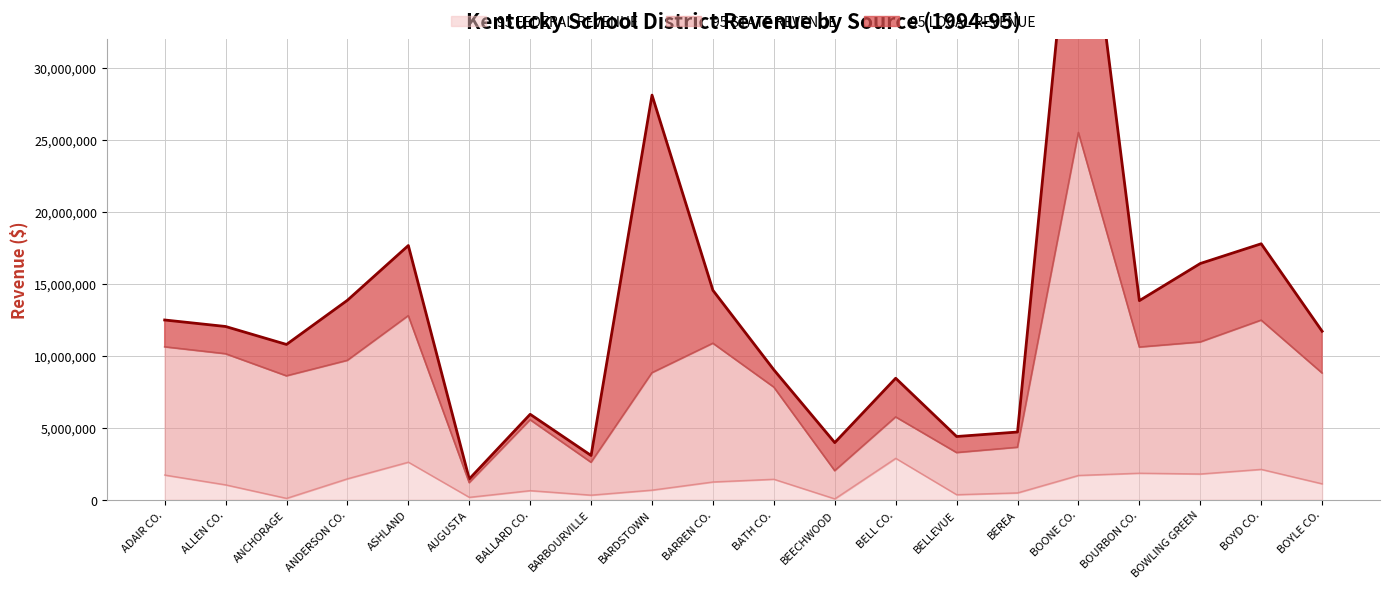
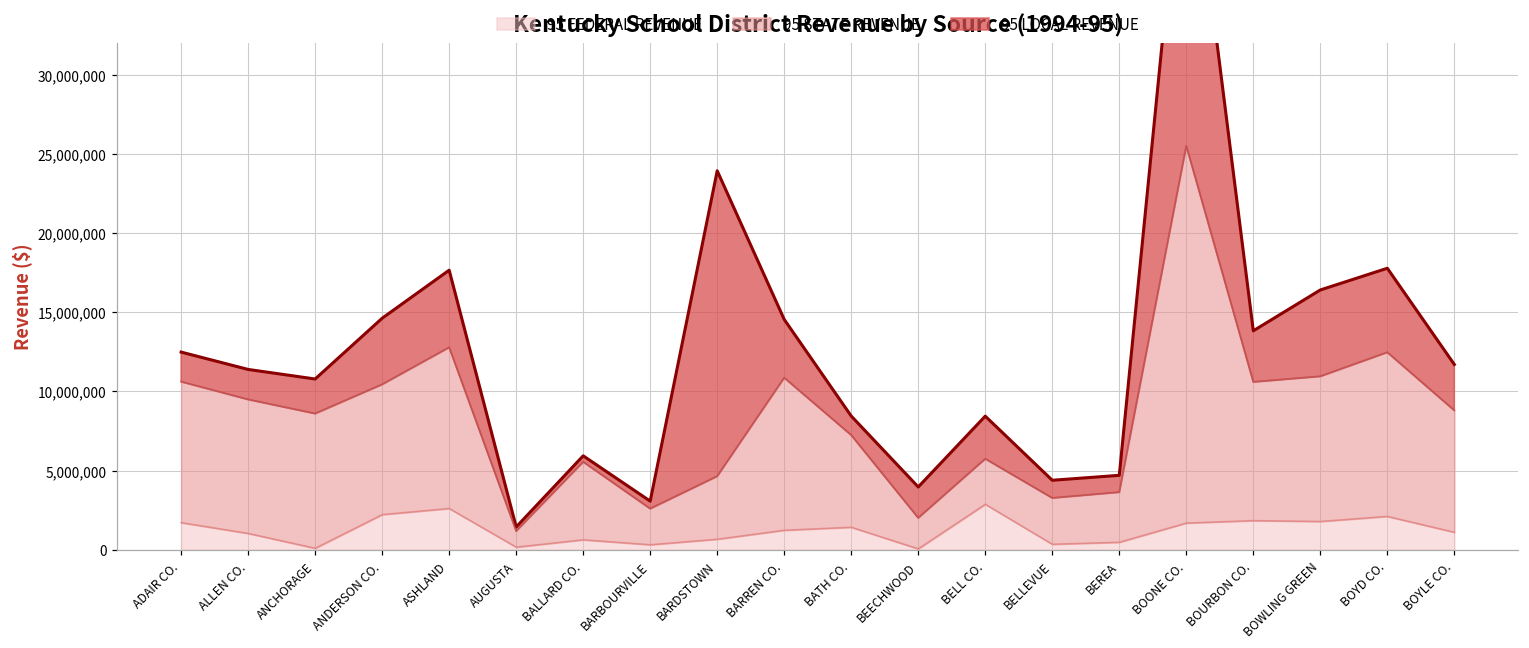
95 STATE REVENUE, ALLEN CO.: 9,100,000 -> 8,500,000
95 FEDERAL REVENUE, ANDERSON CO.: 1,500,000 -> 2,200,000
95 STATE REVENUE, BARDSTOWN: 8,200,000 -> 4,000,000
95 STATE REVENUE, BATH CO.: 6,400,000 -> 5,800,000
